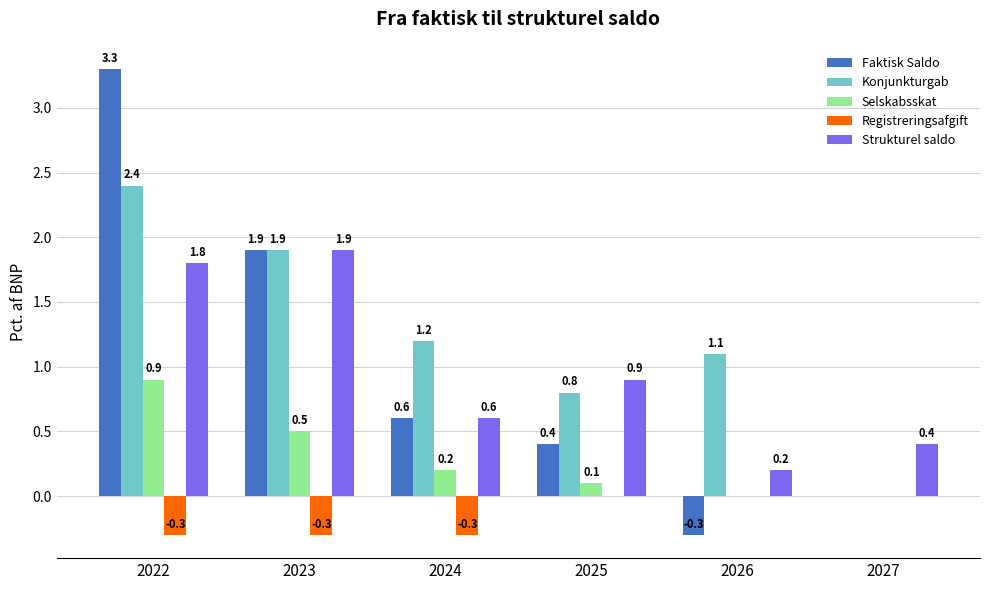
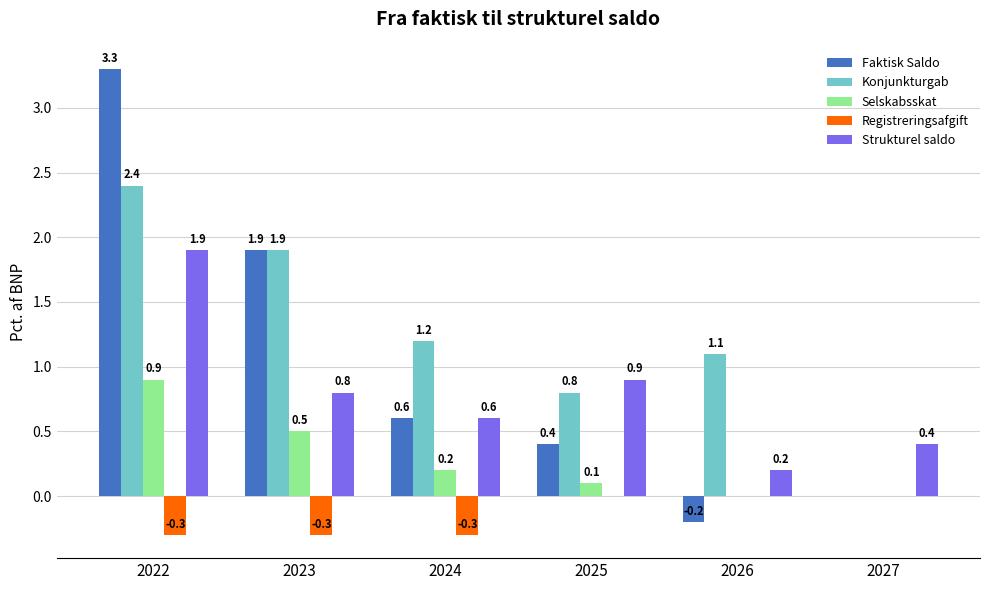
Strukturel saldo, 2022: 1.8 -> 1.9
Strukturel saldo, 2023: 1.9 -> 0.8
Faktisk Saldo, 2026: -0.3 -> -0.2
